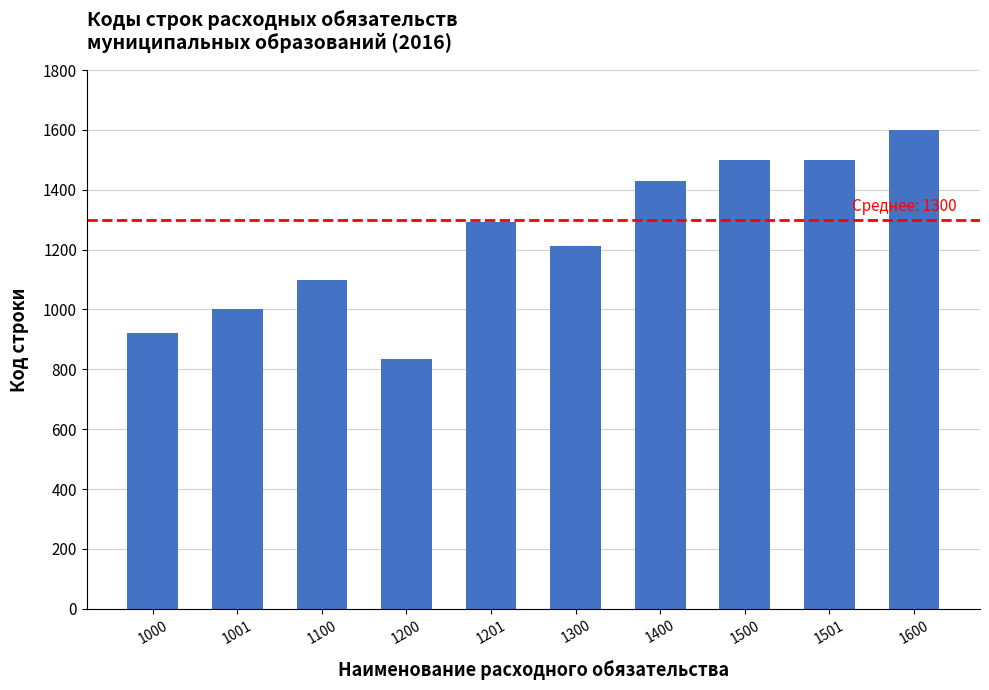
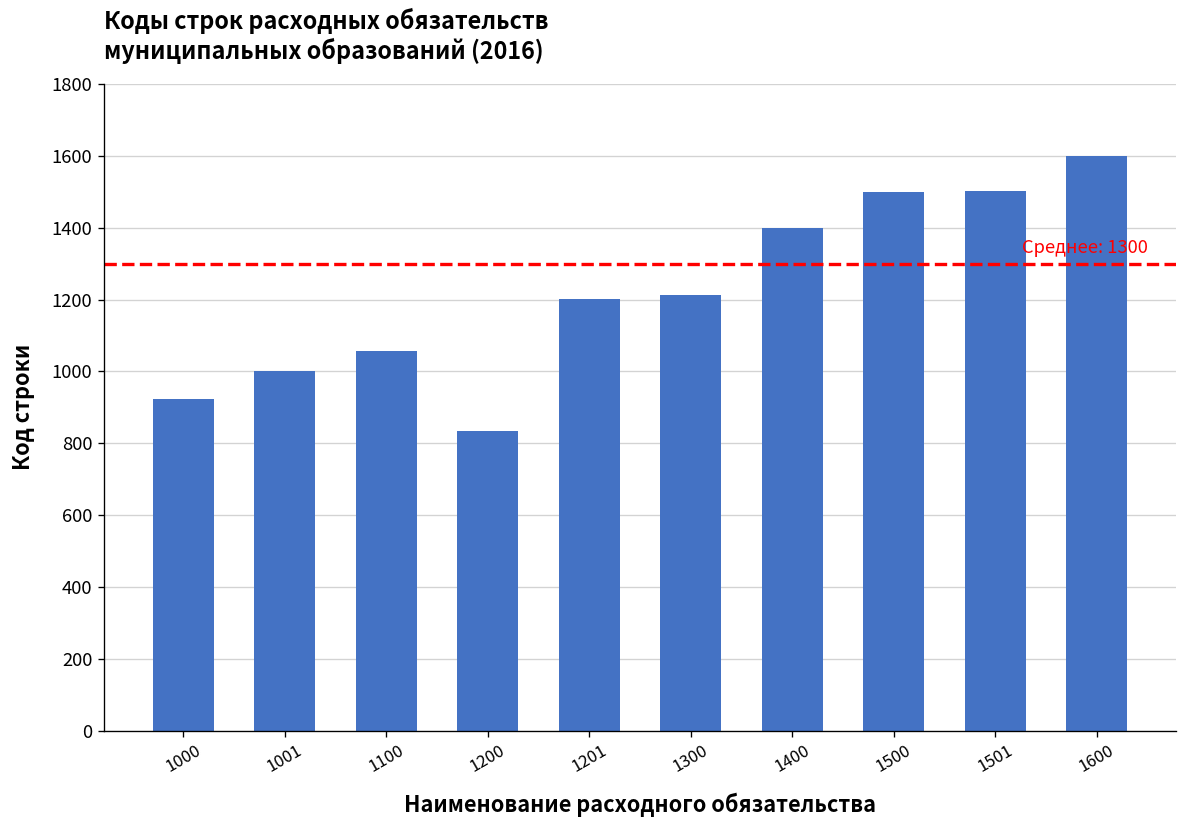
1100: 1100 -> 1060
1201: 1290 -> 1200
1400: 1430 -> 1400
